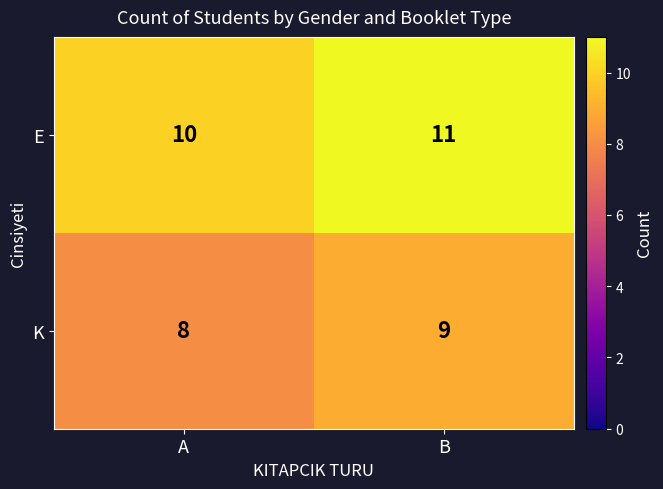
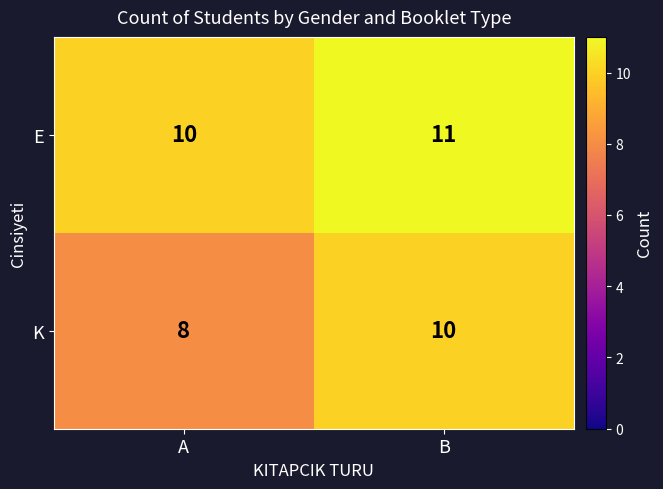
K, B: 9 -> 10
